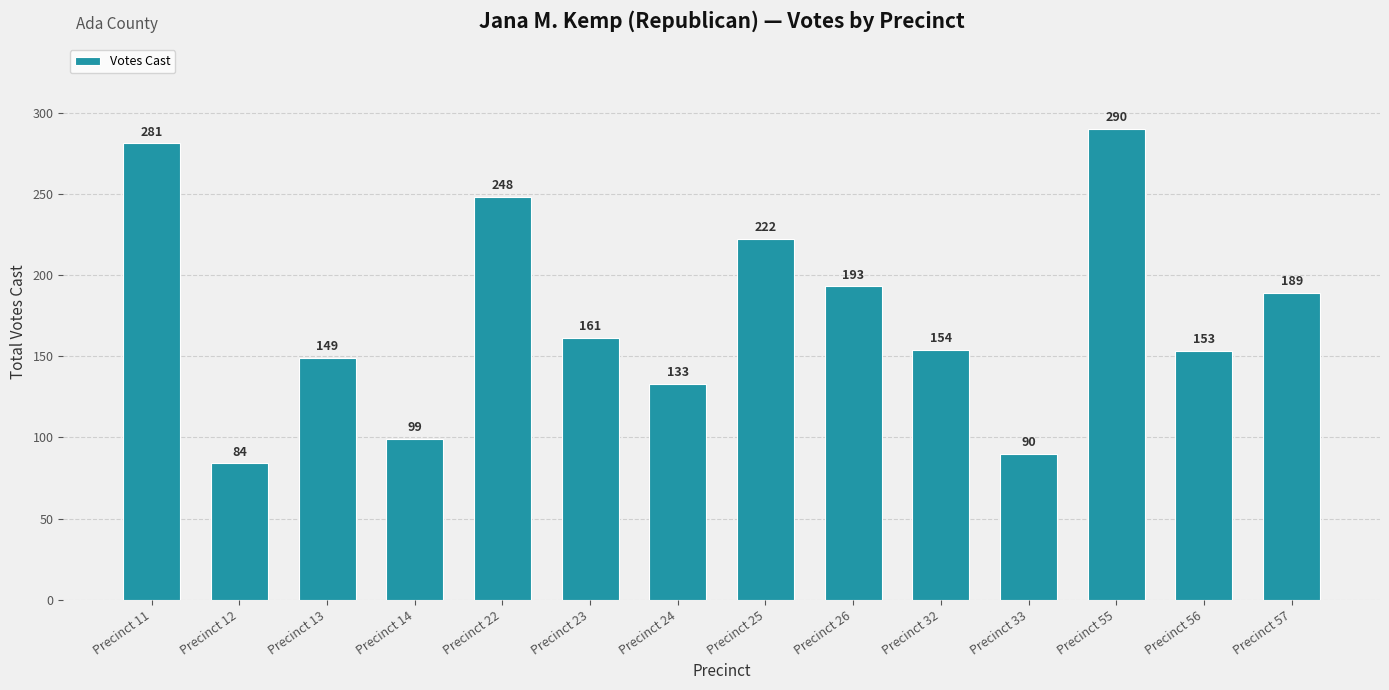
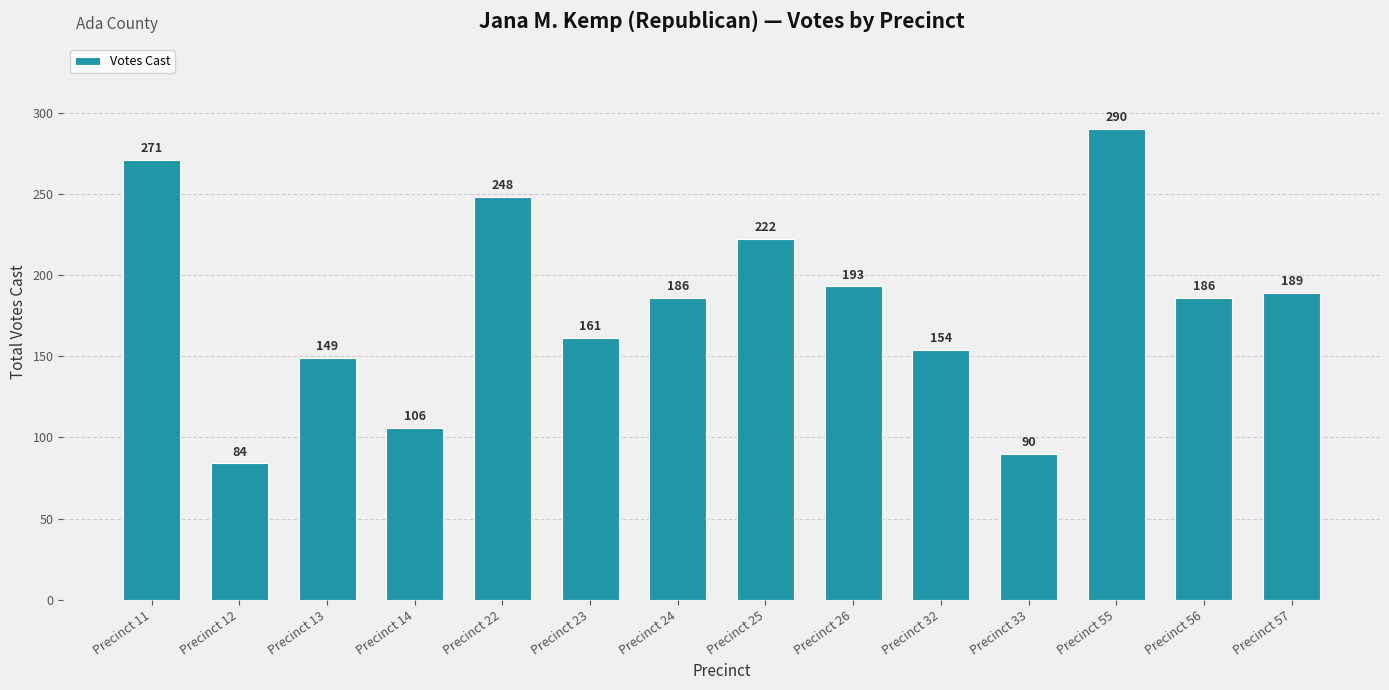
Precinct 11: 281 -> 271
Precinct 14: 99 -> 106
Precinct 24: 133 -> 186
Precinct 56: 153 -> 186
